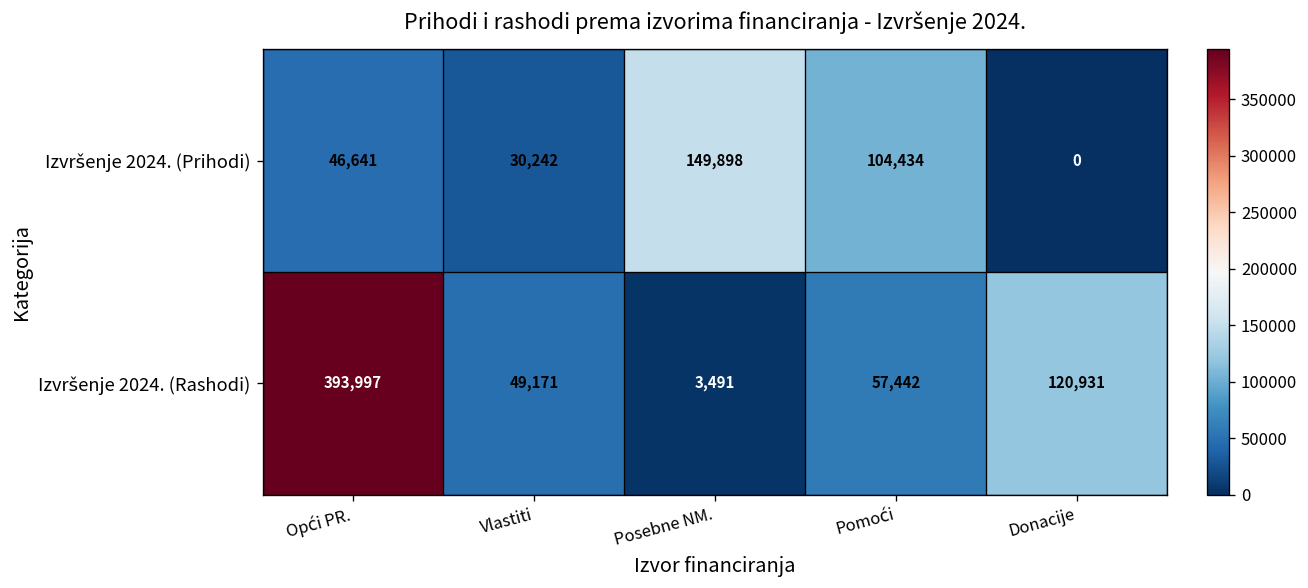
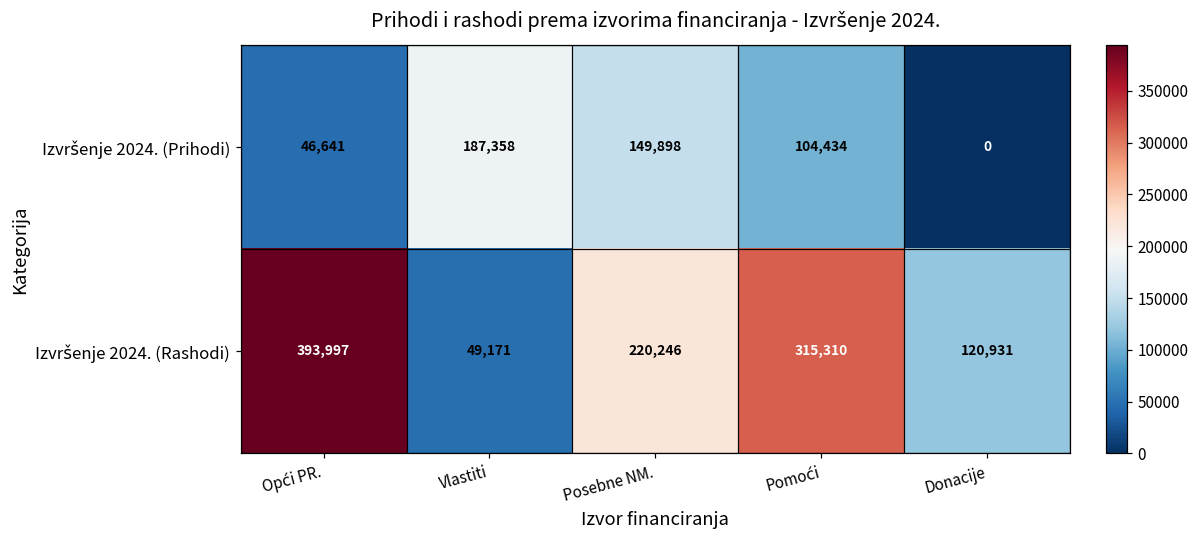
Izvršenje 2024. (Prihodi), Vlastiti: 30,242 -> 187,358
Izvršenje 2024. (Rashodi), Posebne NM.: 3,491 -> 220,246
Izvršenje 2024. (Rashodi), Pomoći: 57,442 -> 315,310
